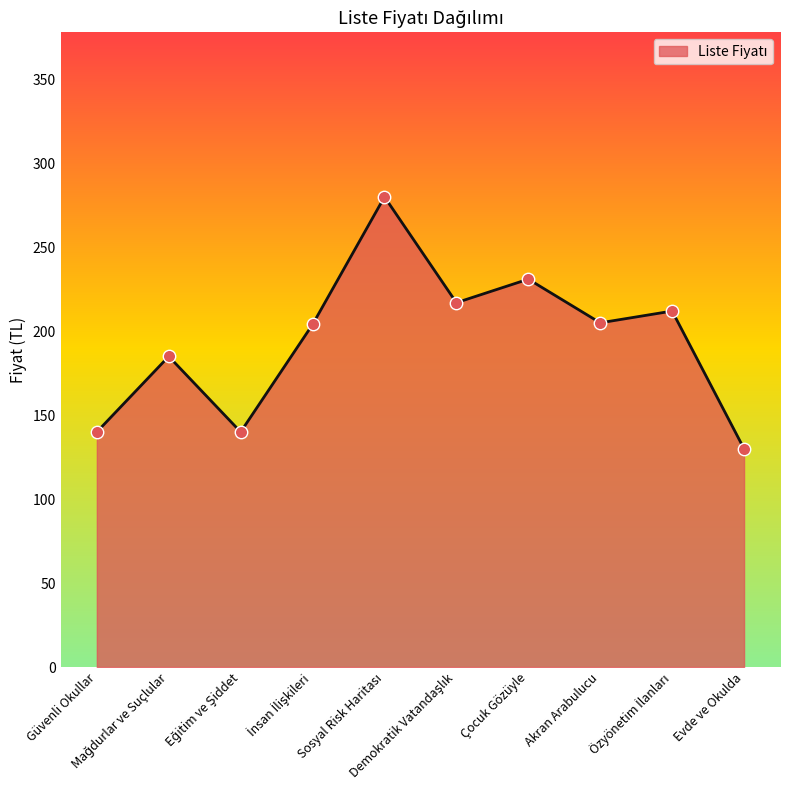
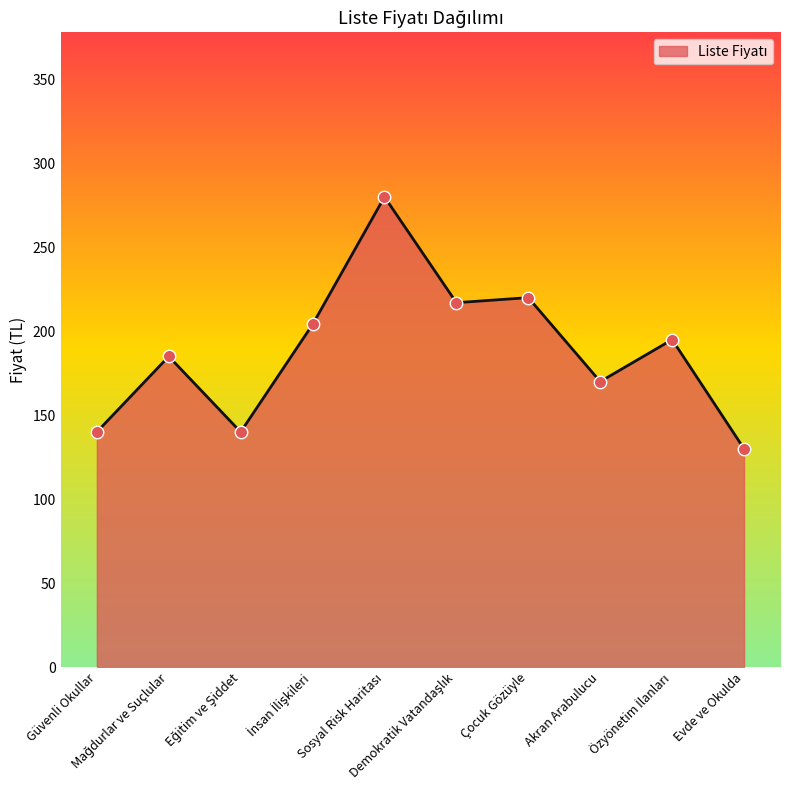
Çocuk Gözüyle: 231 -> 220
Akran Arabulucu: 205 -> 170
Özyönetim İlanları: 212 -> 195
